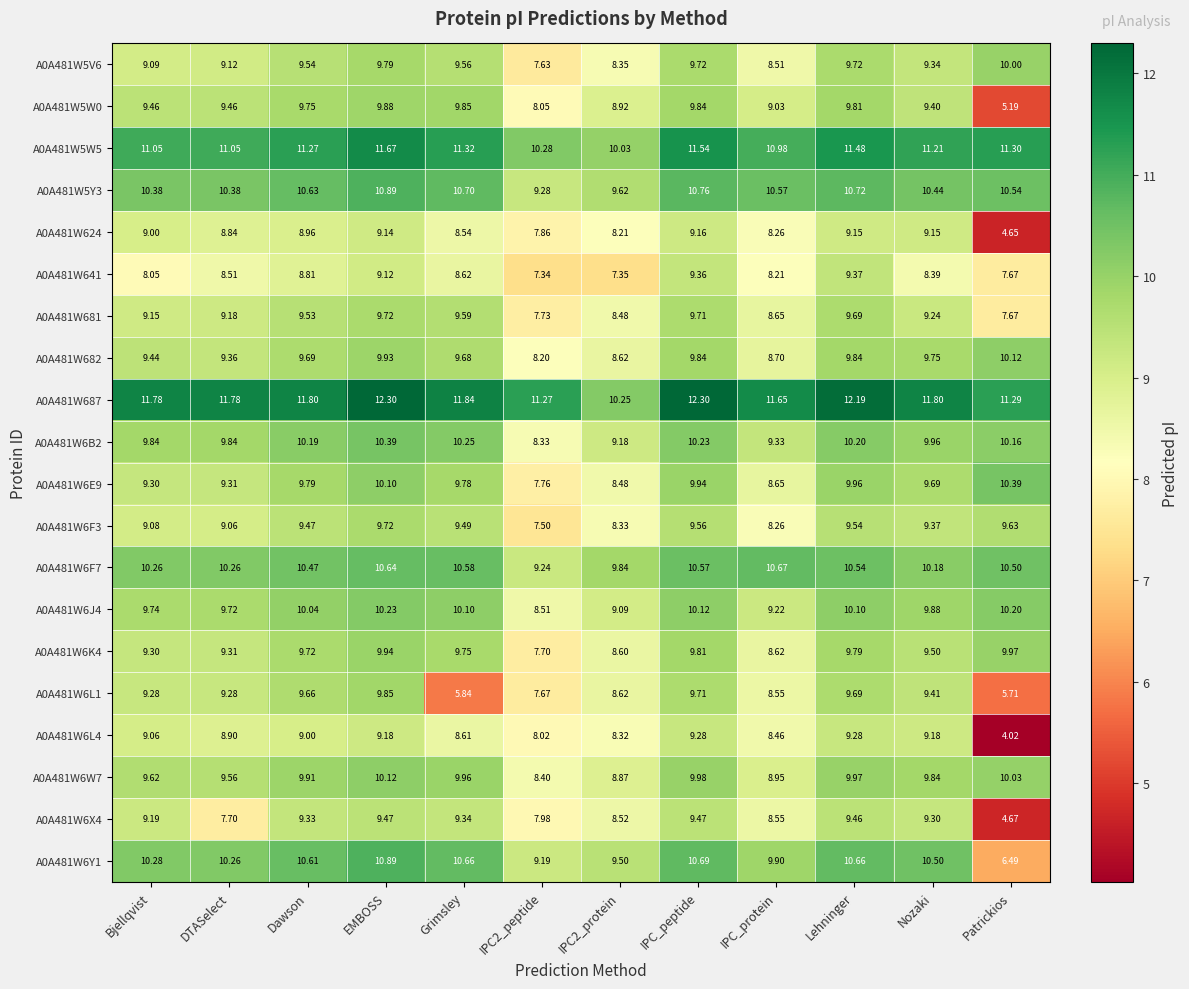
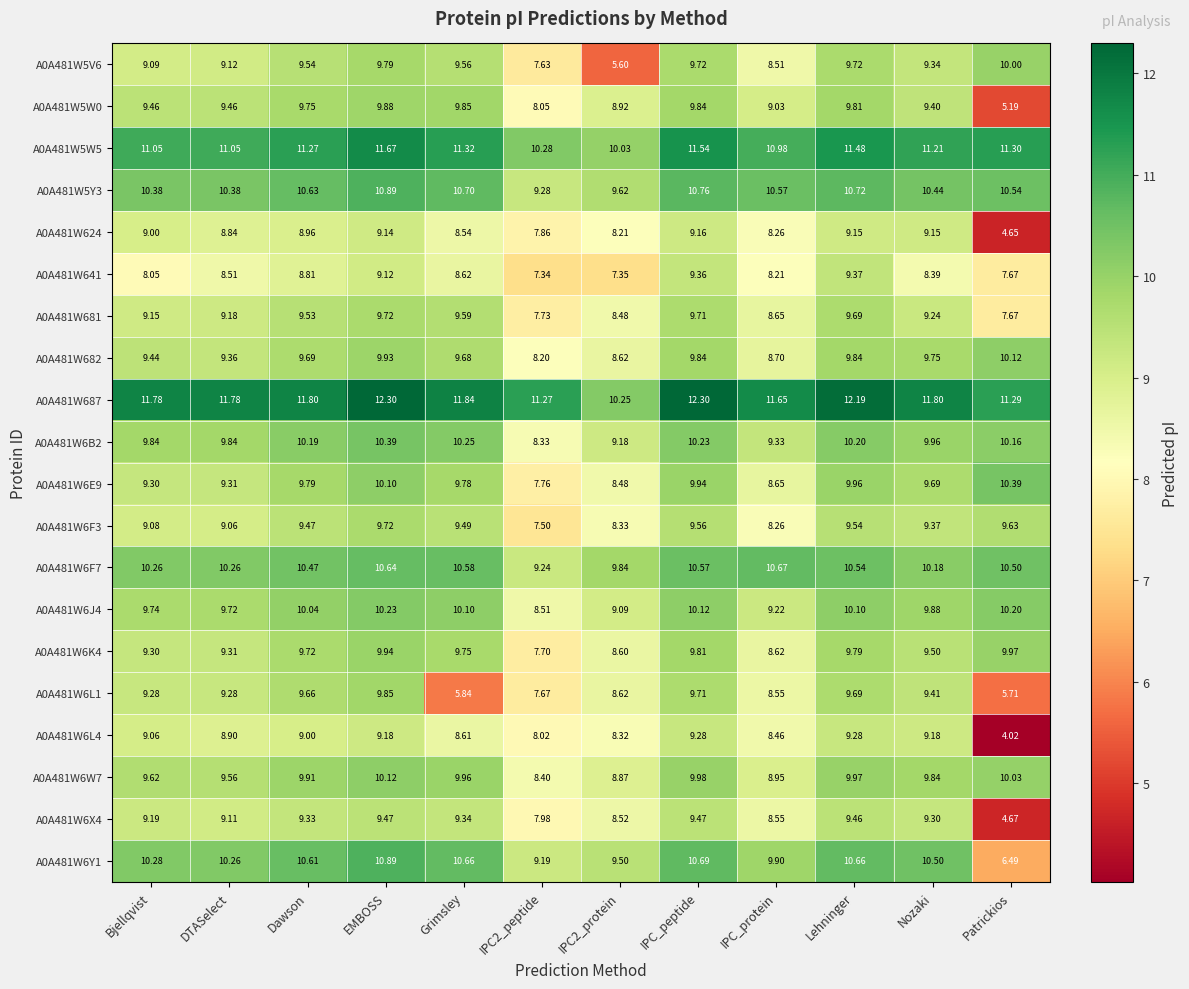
A0A481W5V6, IPC2_protein: 8.35 -> 5.60
A0A481W6X4, DTASelect: 7.70 -> 9.11
